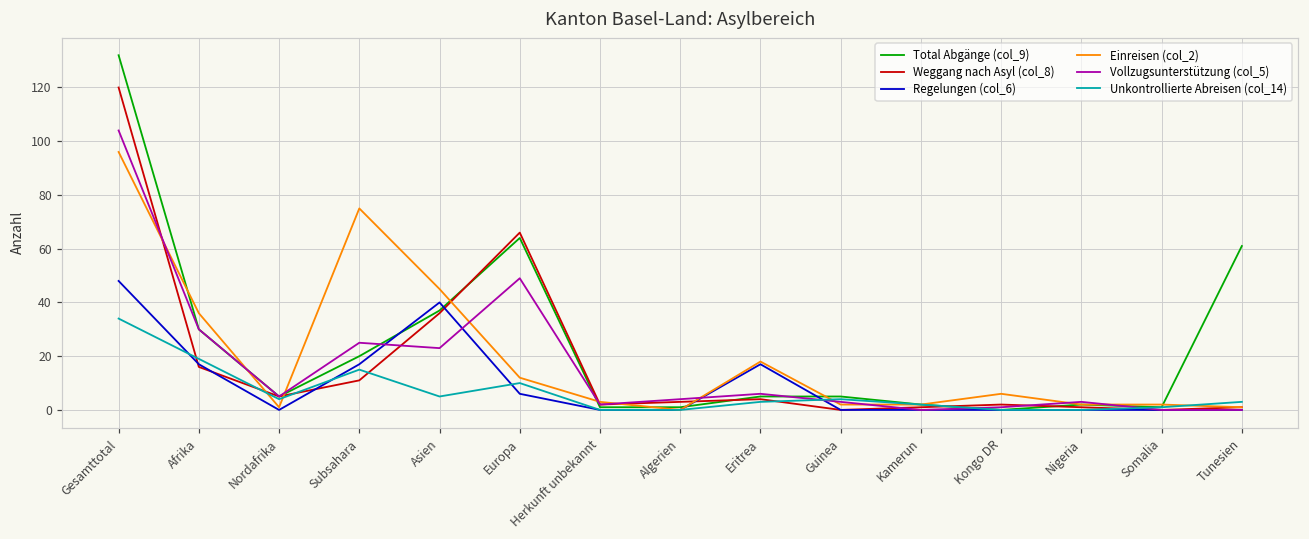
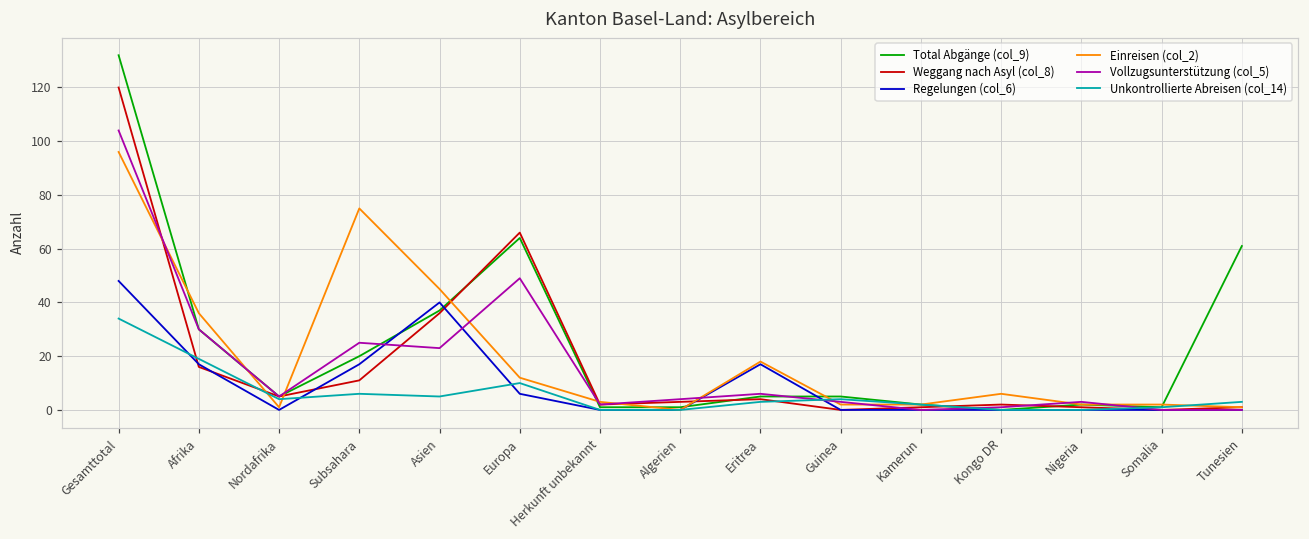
Unkontrollierte Abreisen (col_14), Subsahara: 15 -> 6
